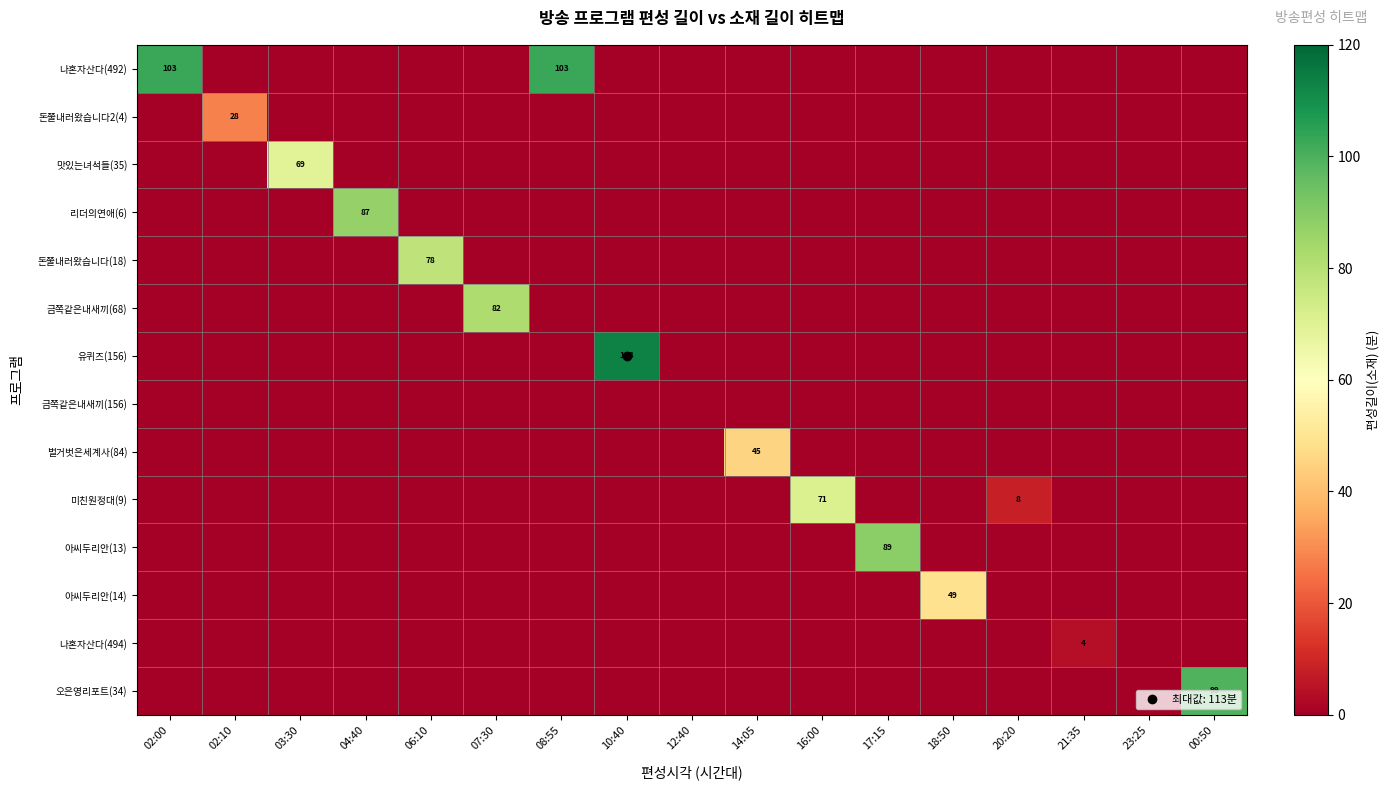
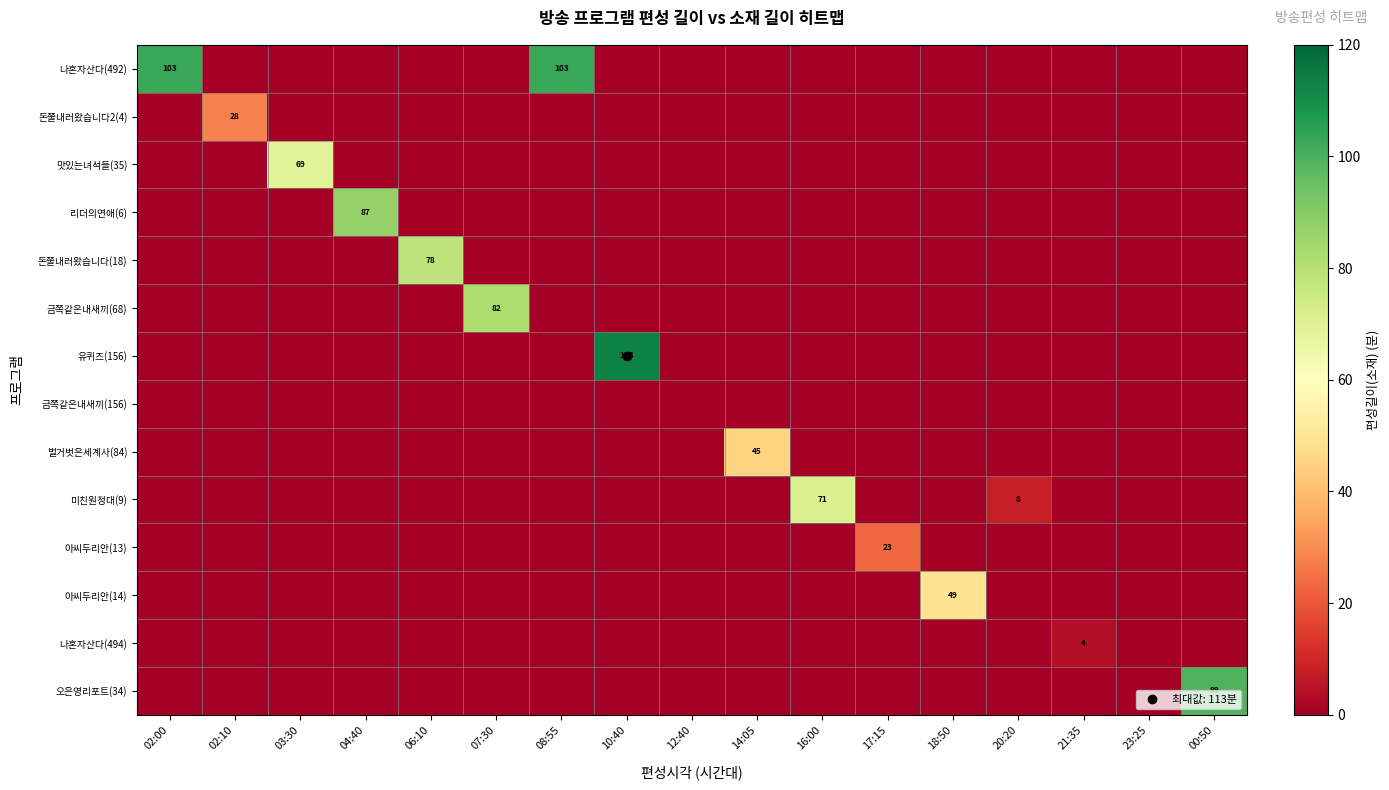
아씨두리안(13), 17:15: 89 -> 23
